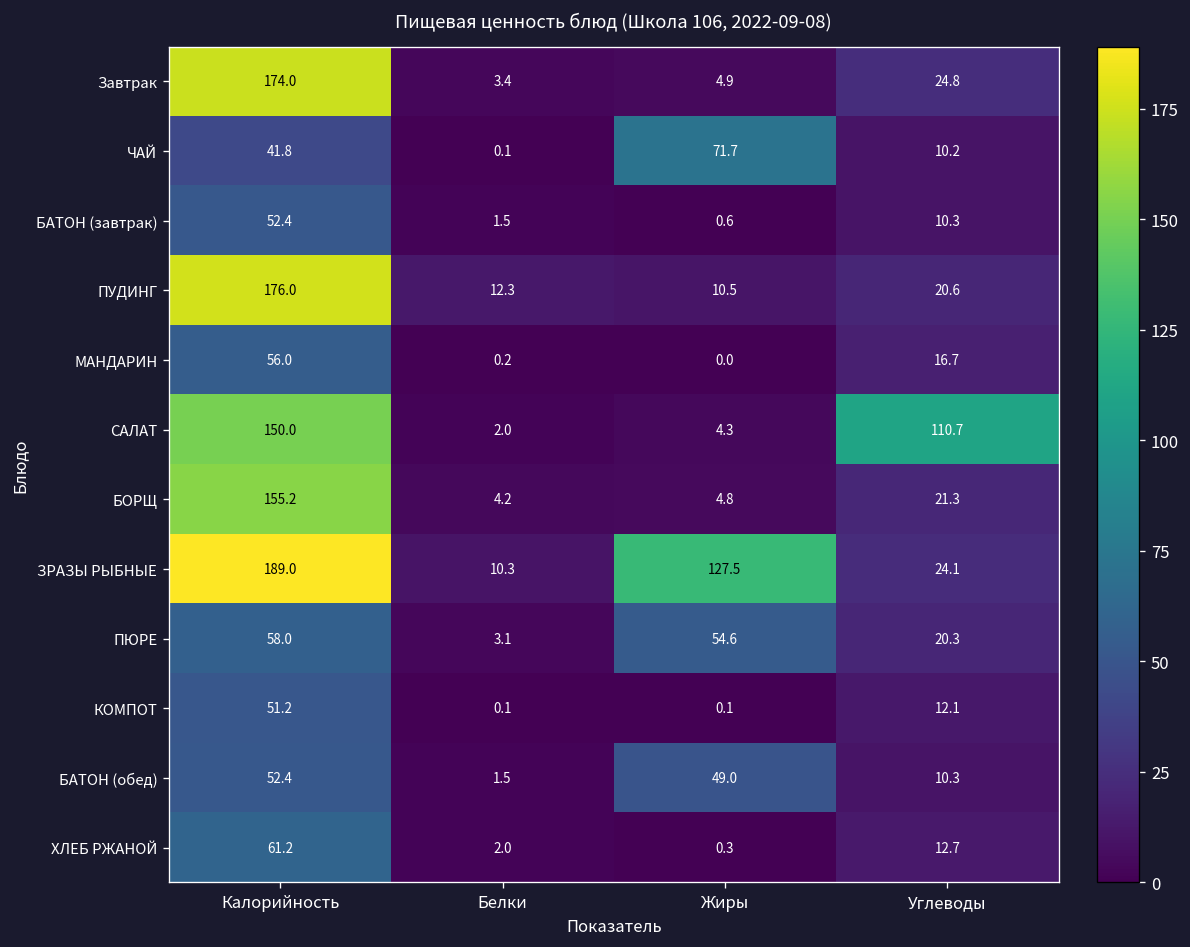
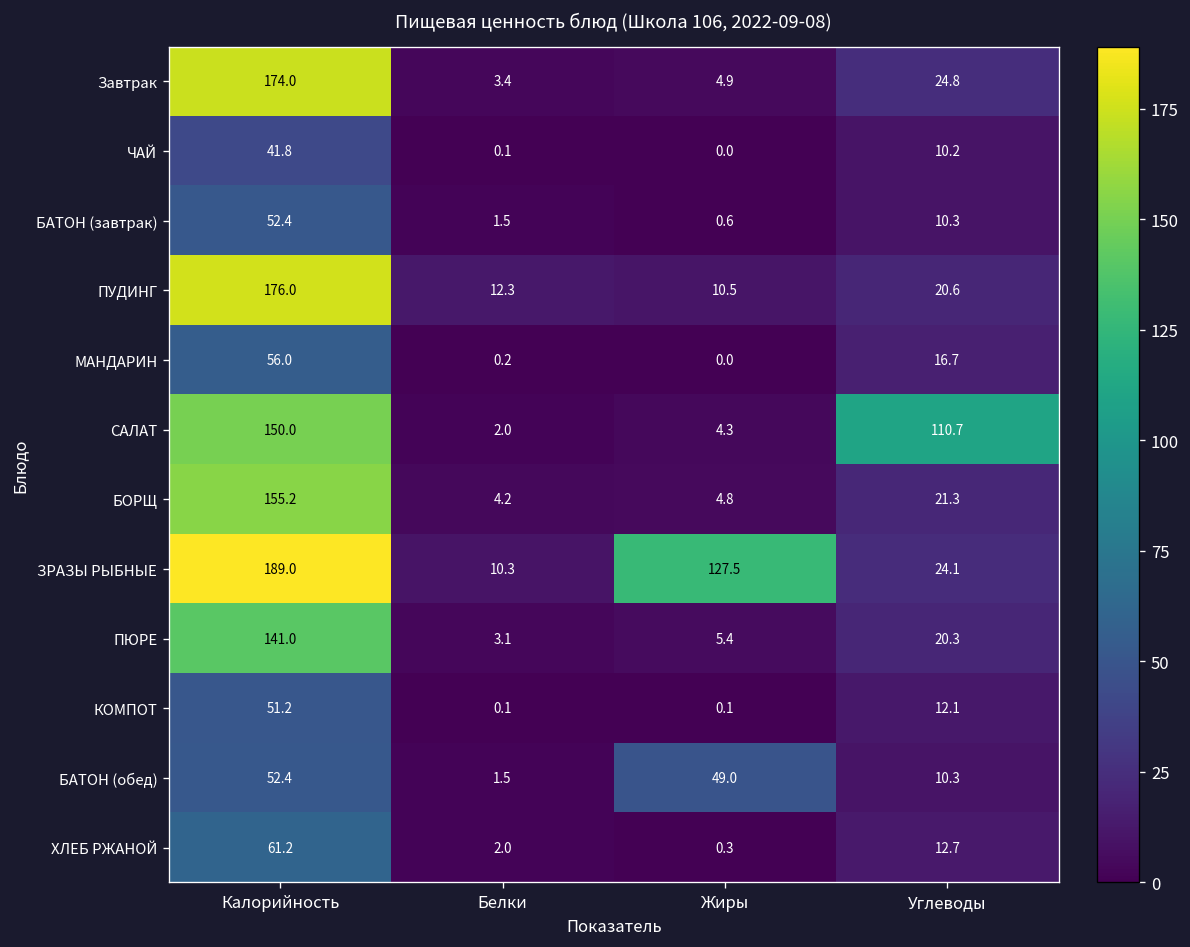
ЧАЙ, Жиры: 71.7 -> 0.0
ПЮРЕ, Калорийность: 58.0 -> 141.0
ПЮРЕ, Жиры: 54.6 -> 5.4
